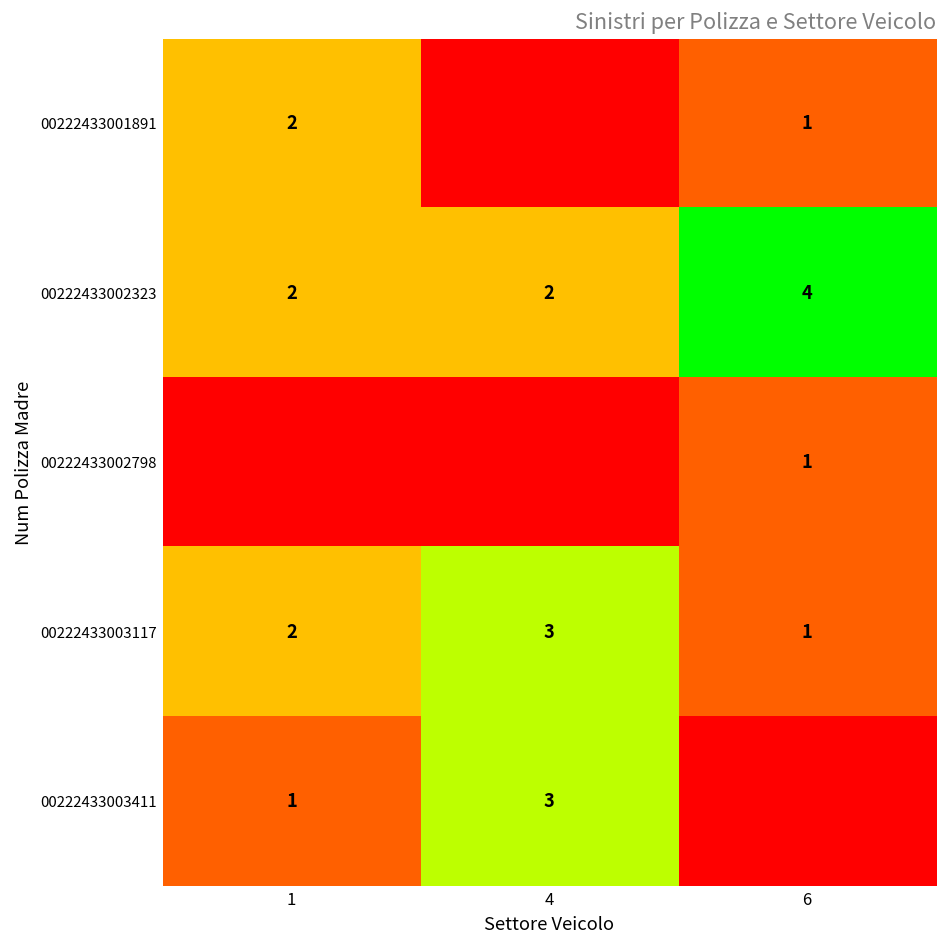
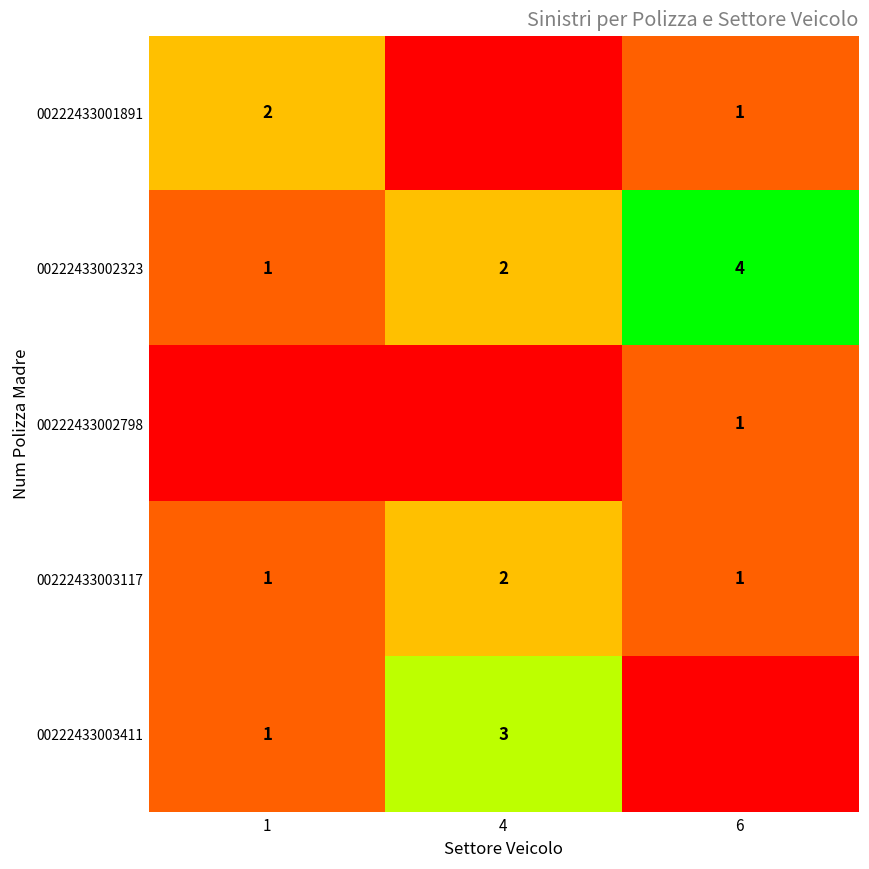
00222433002323, 1: 2 -> 1
00222433003117, 1: 2 -> 1
00222433003117, 4: 3 -> 2
